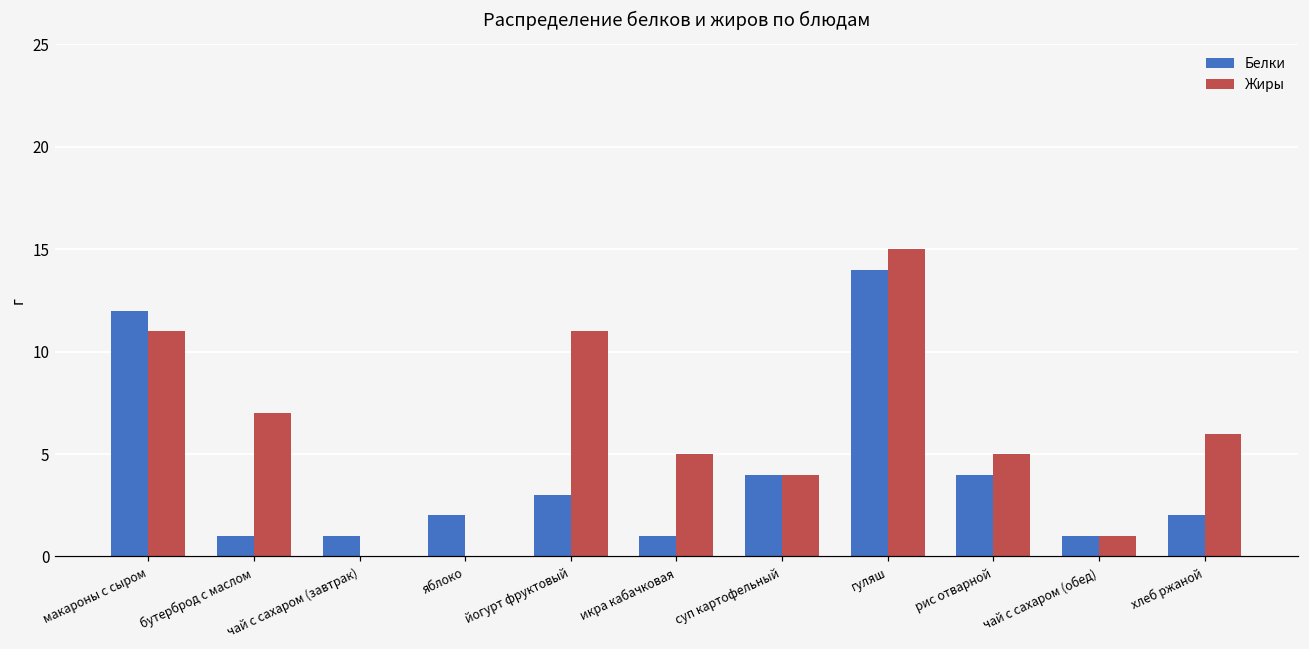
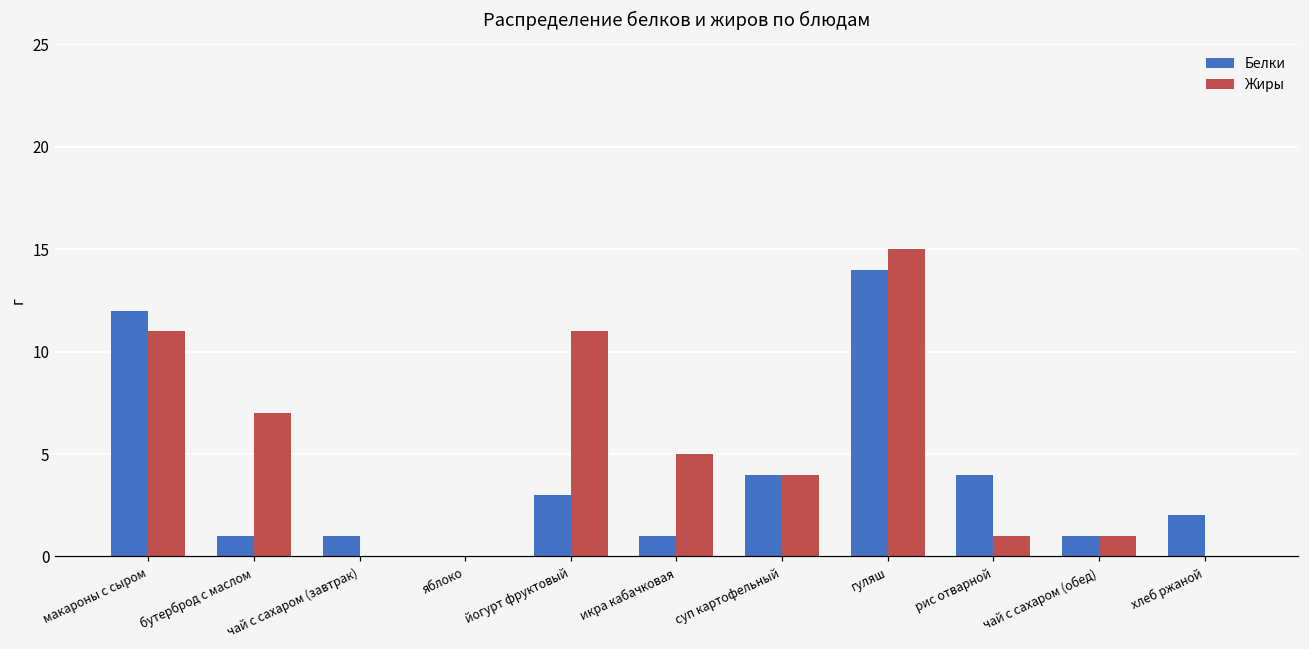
Белки, яблоко: 2 -> 0
Жиры, рис отварной: 5 -> 1
Жиры, хлеб ржаной: 6 -> 0
